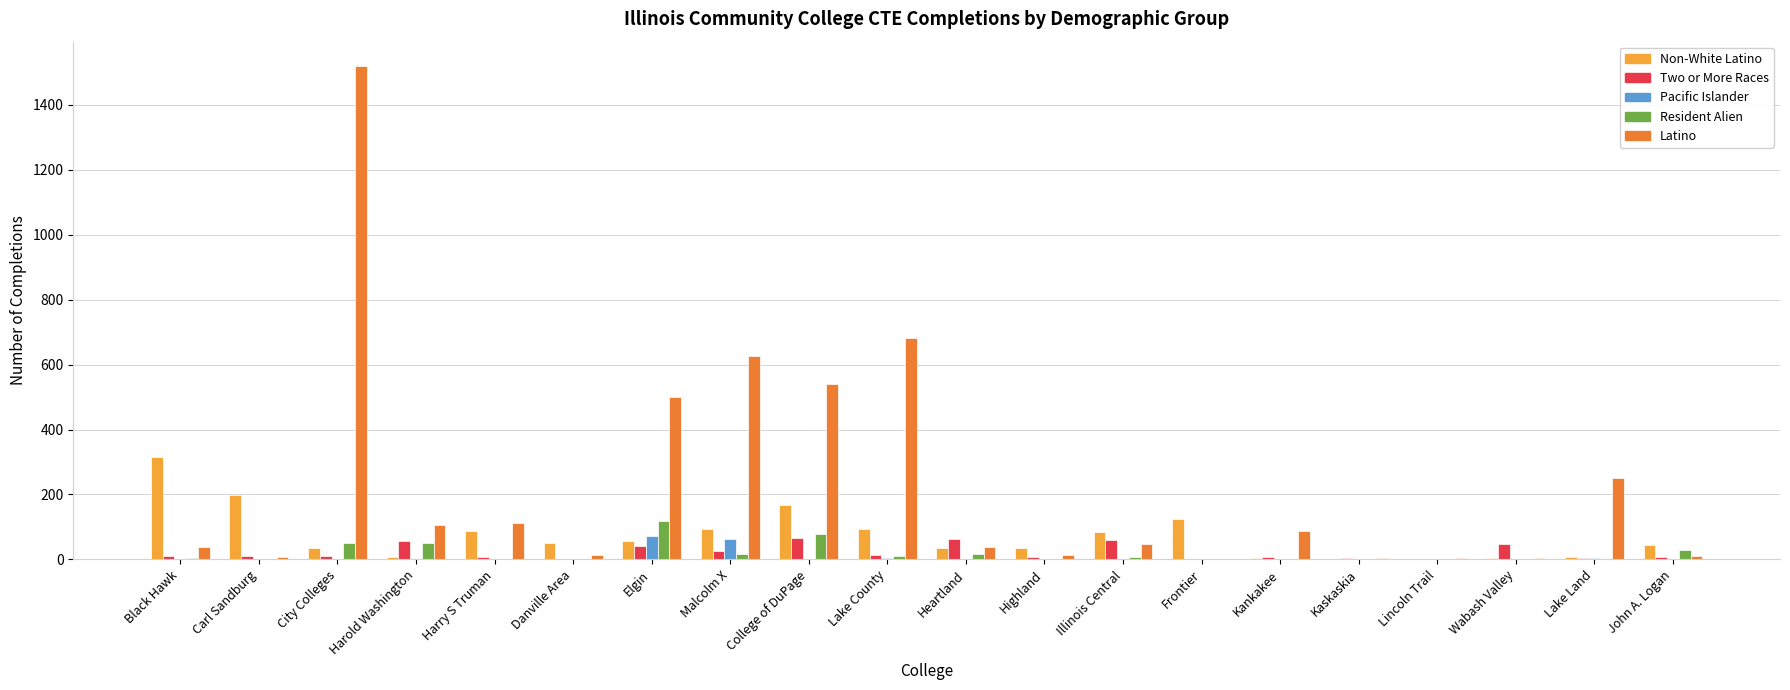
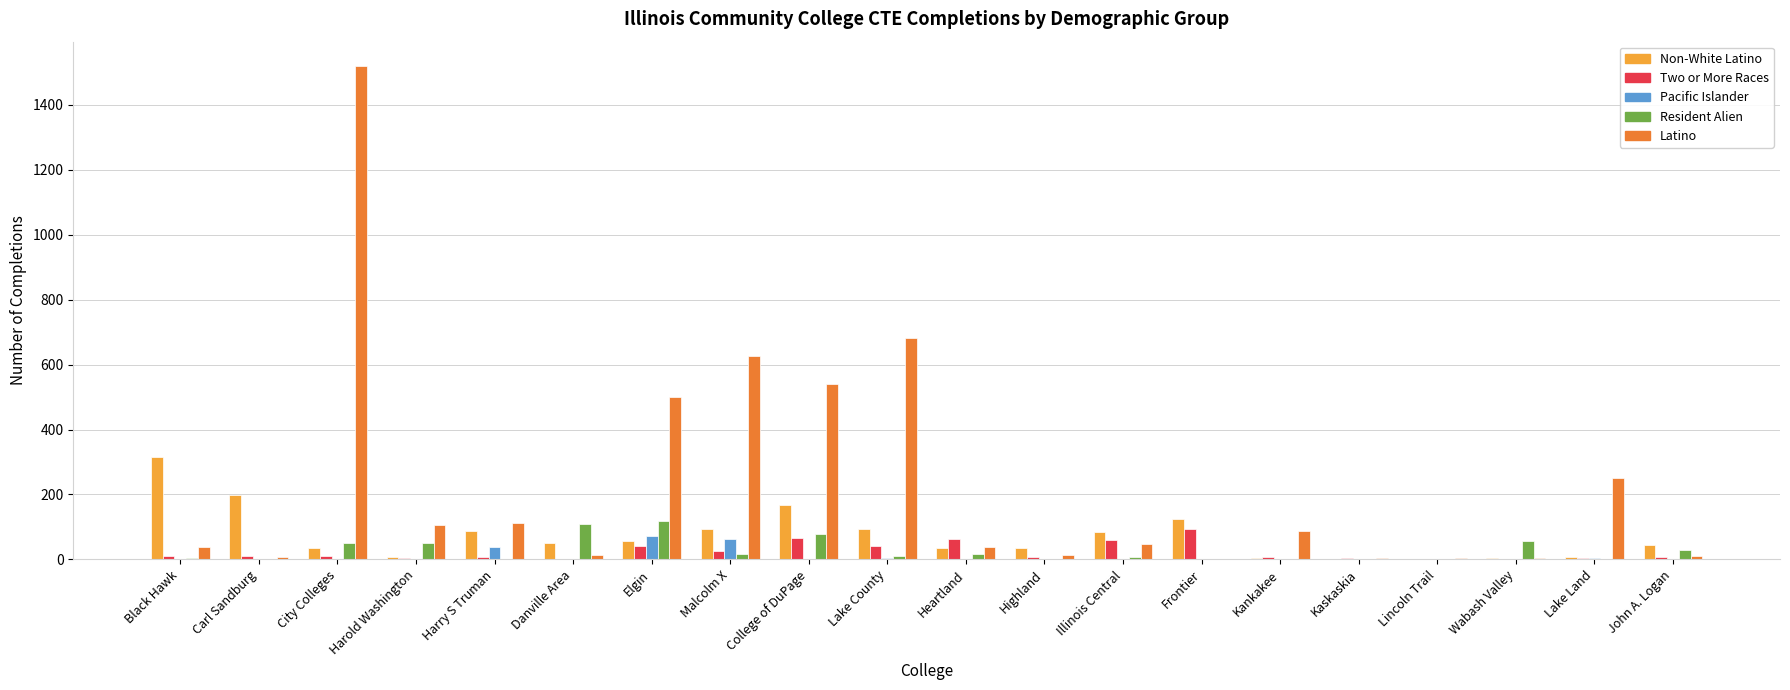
Two or More Races, Harold Washington: 60 -> 10
Pacific Islander, Harry S Truman: 0 -> 40
Resident Alien, Danville Area: 0 -> 110
Two or More Races, Lake County: 10 -> 40
Two or More Races, Frontier: 0 -> 90
Two or More Races, Wabash Valley: 50 -> 0
Resident Alien, Wabash Valley: 0 -> 60
